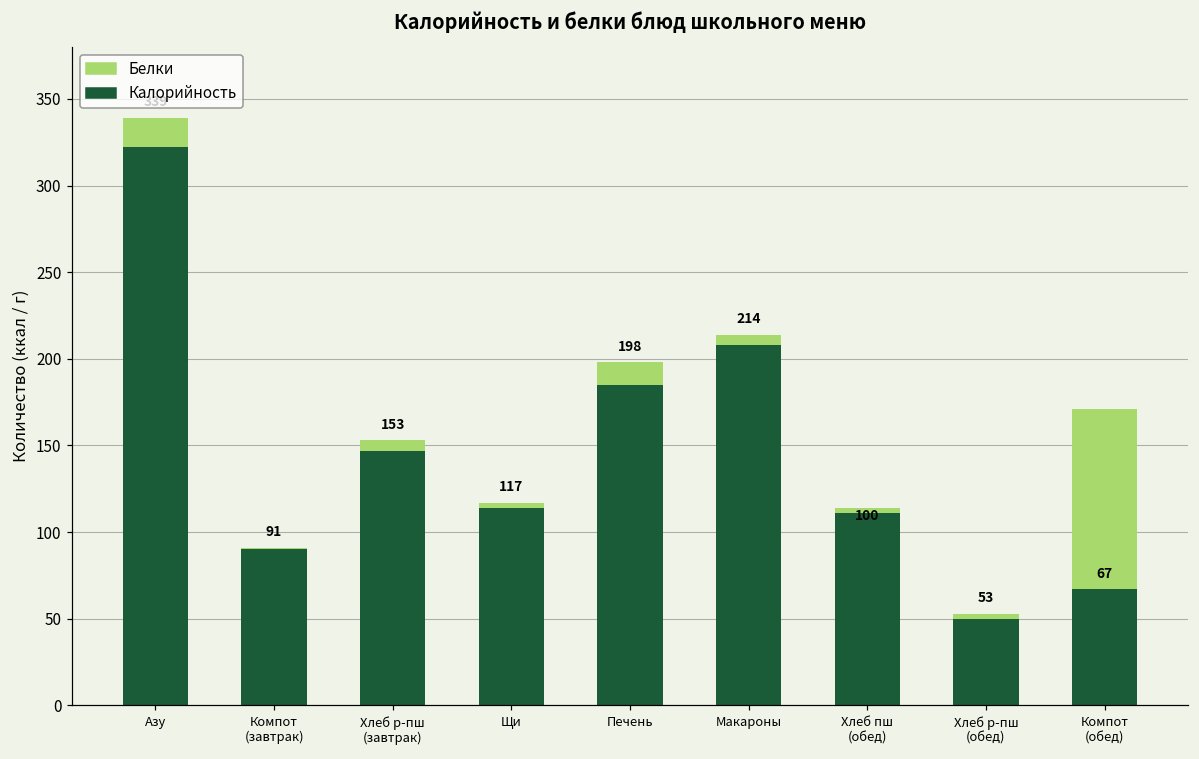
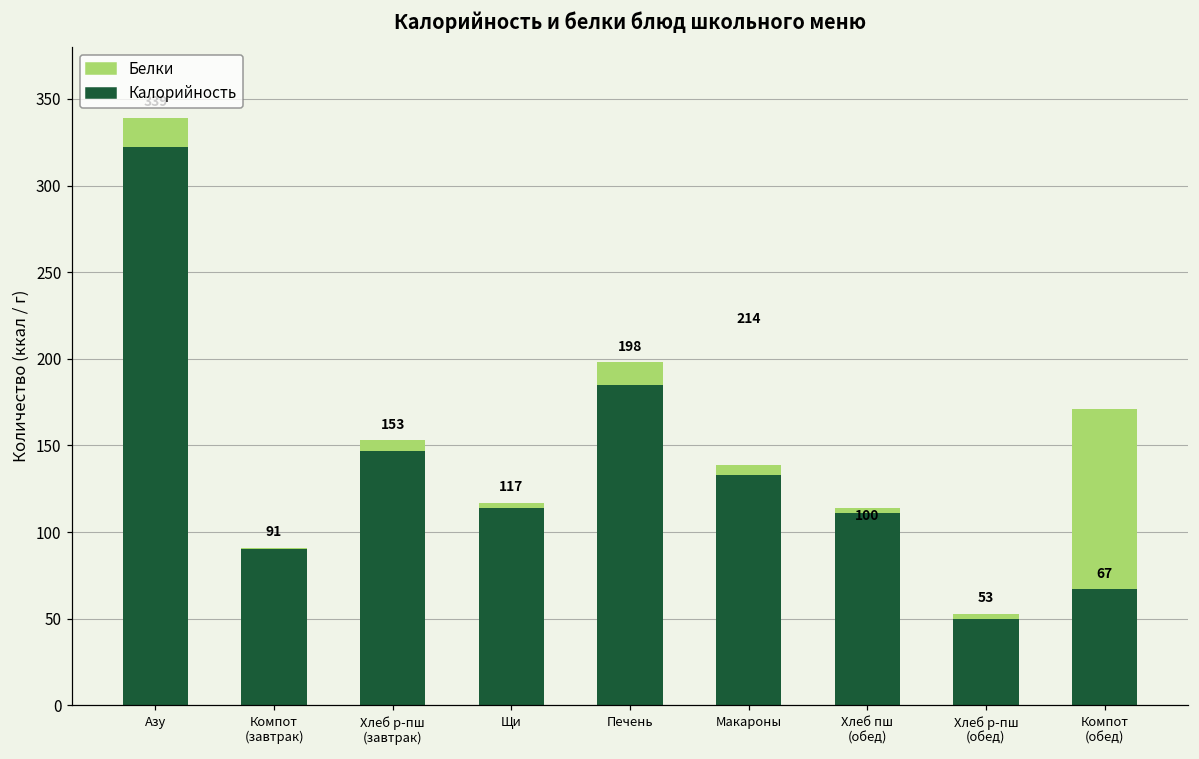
Калорийность, Макароны: 208 -> 133
